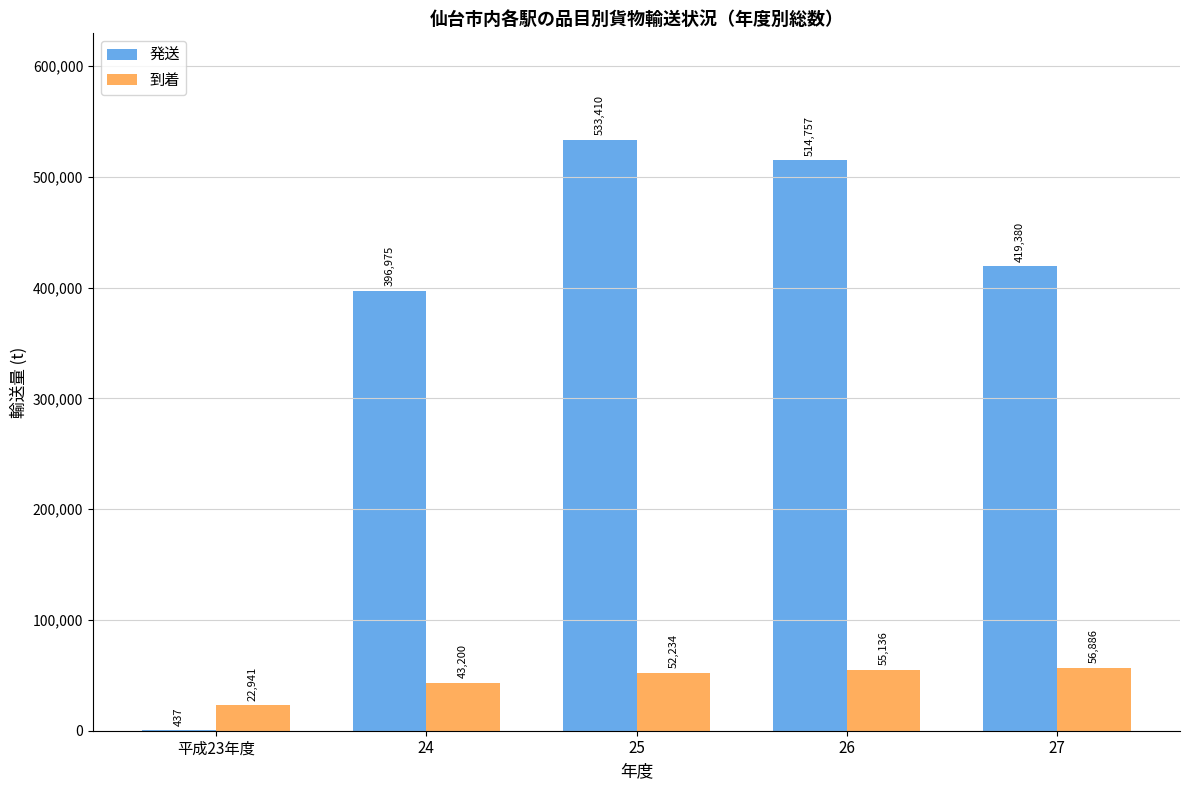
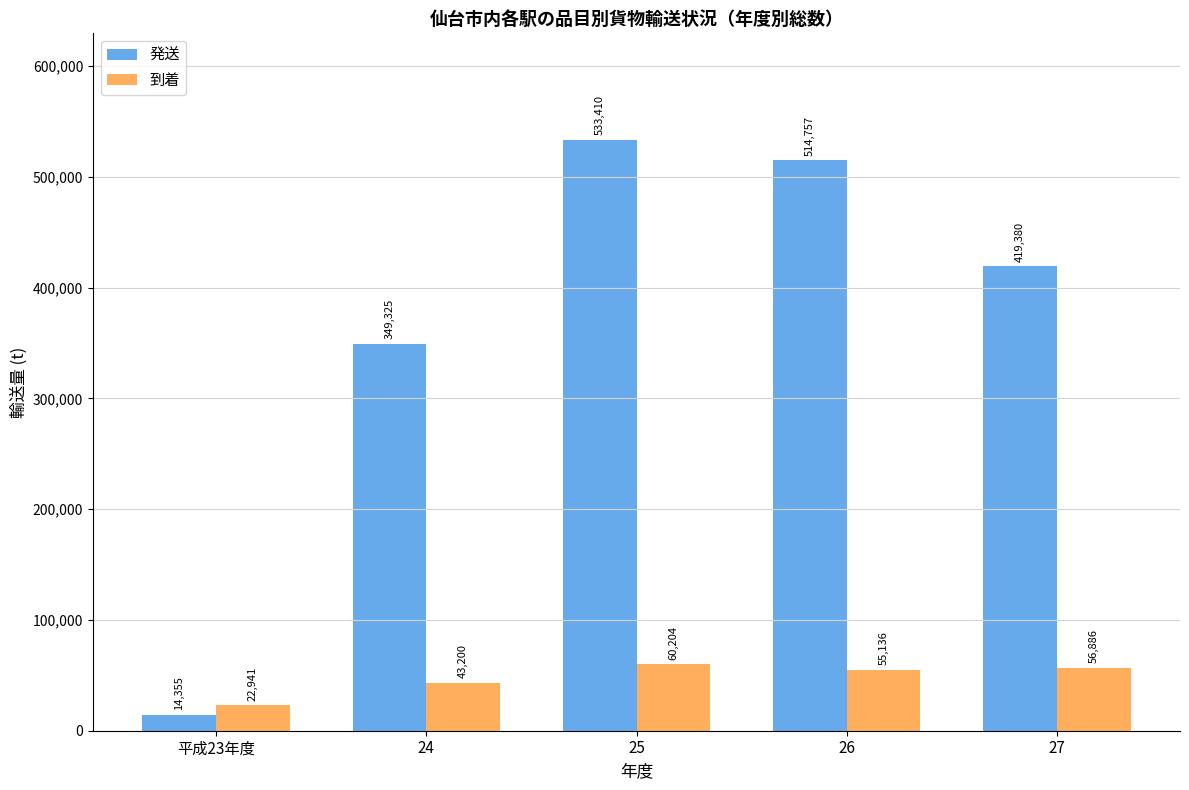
発送, 平成23年度: 437 -> 14,355
発送, 24: 396,975 -> 349,325
到着, 25: 52,234 -> 60,204
